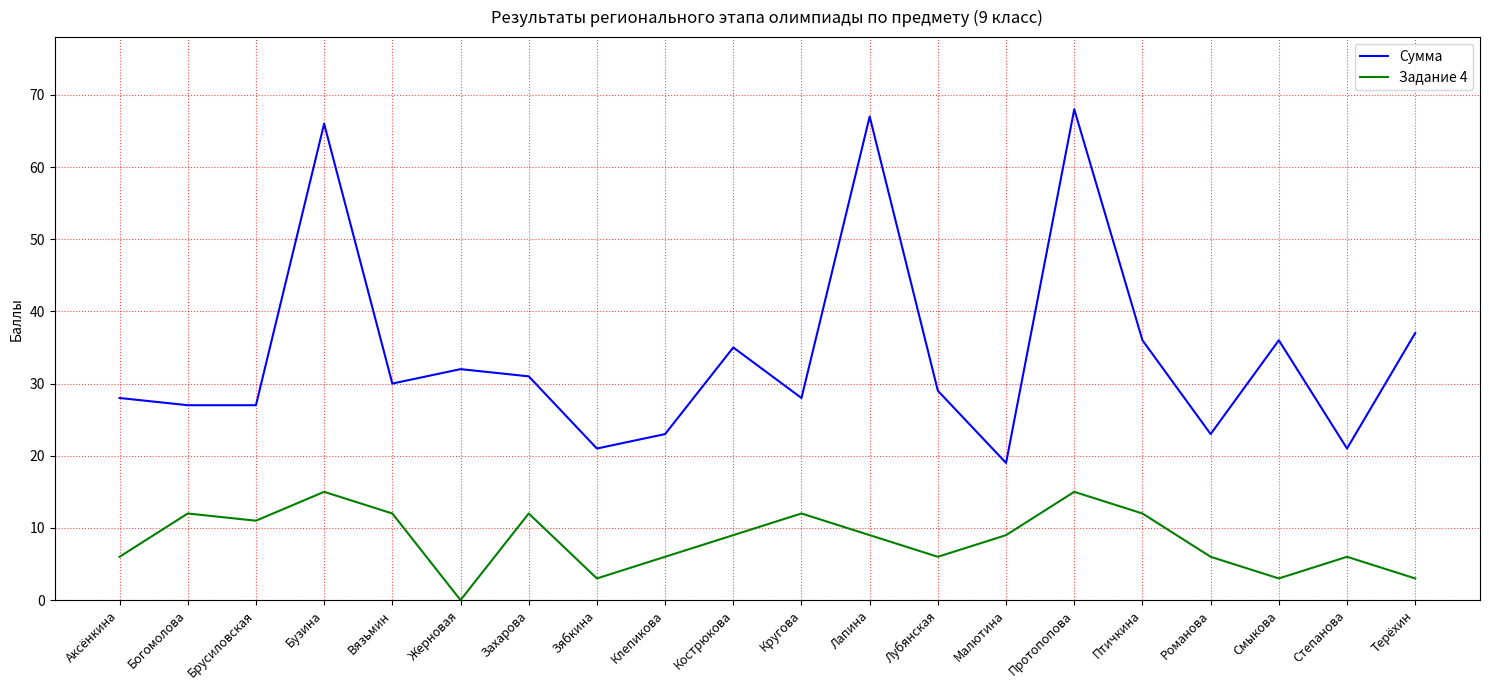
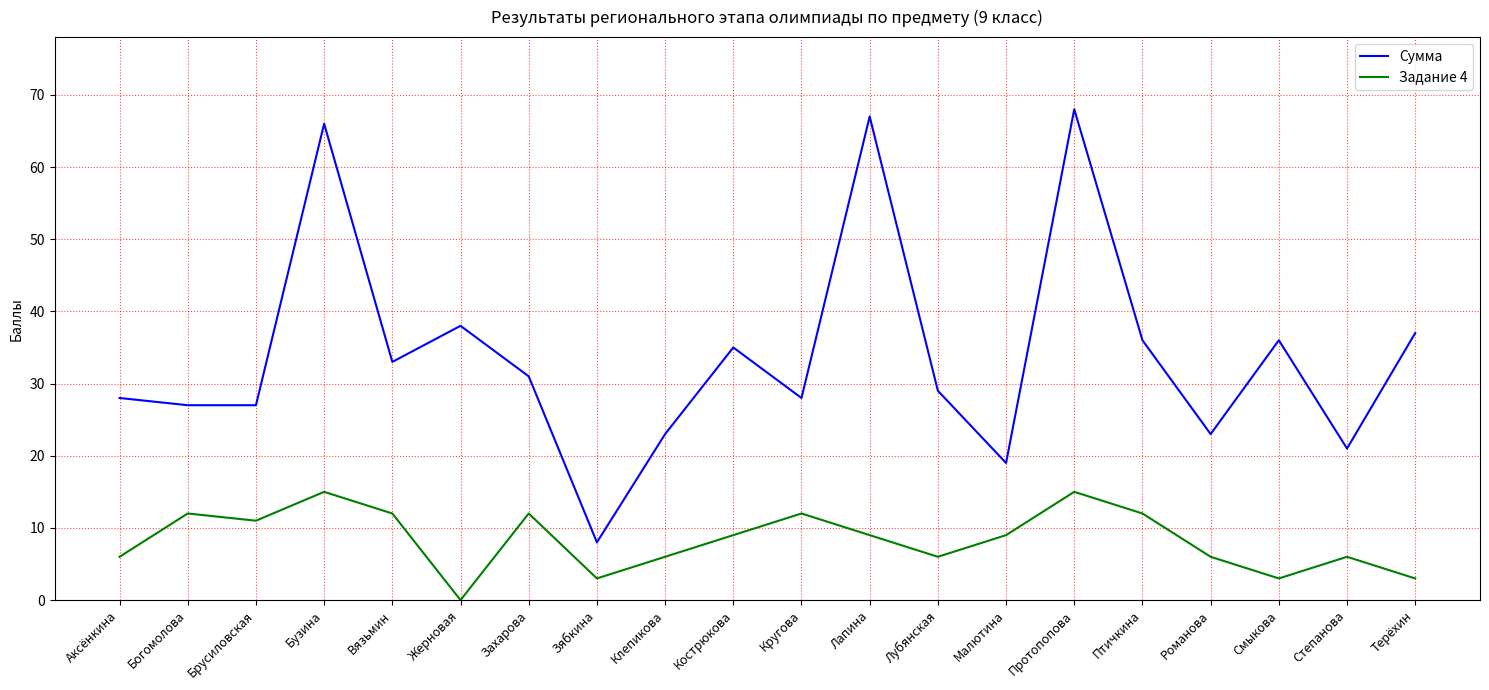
Сумма, Вязьмин: 30 -> 33
Сумма, Жерновая: 32 -> 38
Сумма, Зябкина: 21 -> 8
